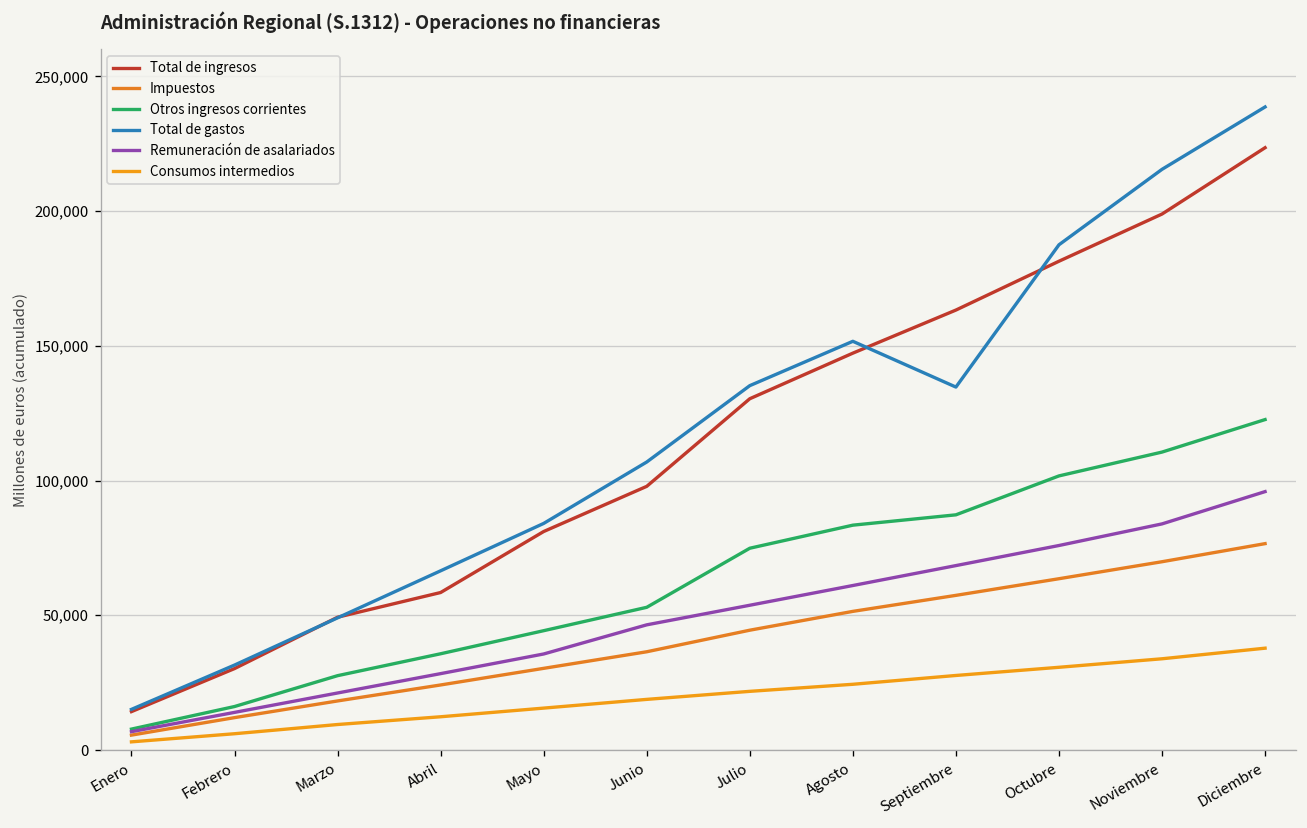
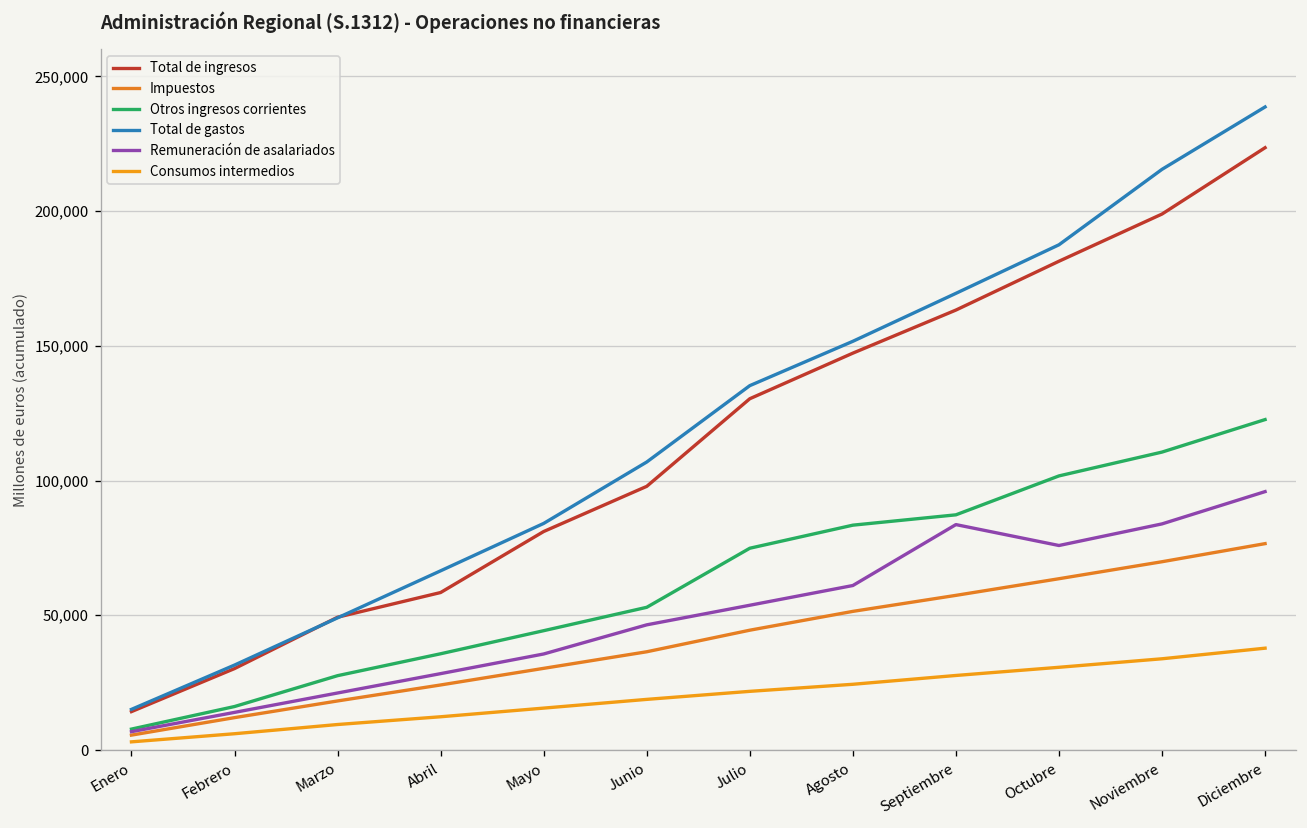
Total de gastos, Septiembre: 135,000 -> 169,000
Remuneración de asalariados, Septiembre: 68,000 -> 84,000
